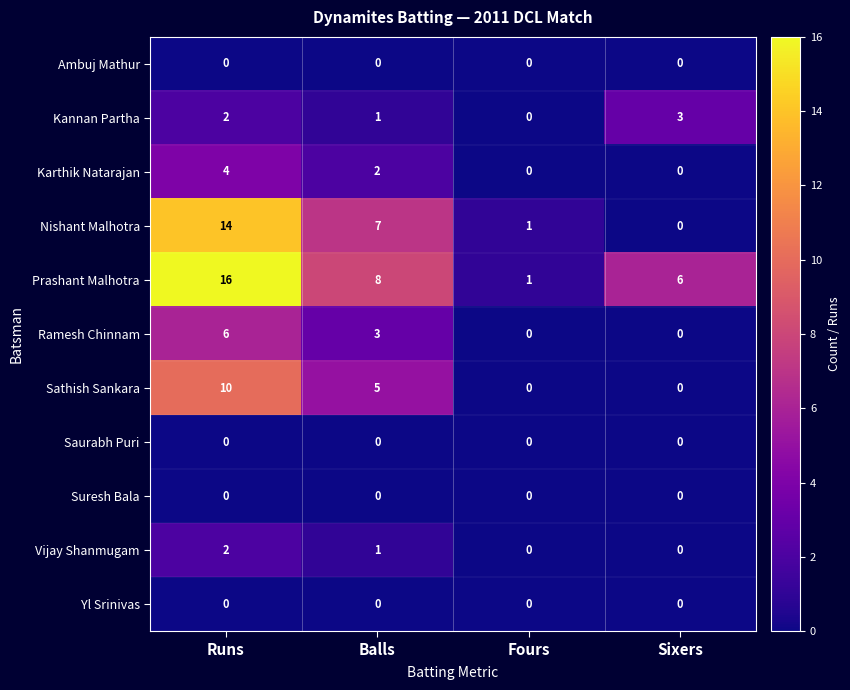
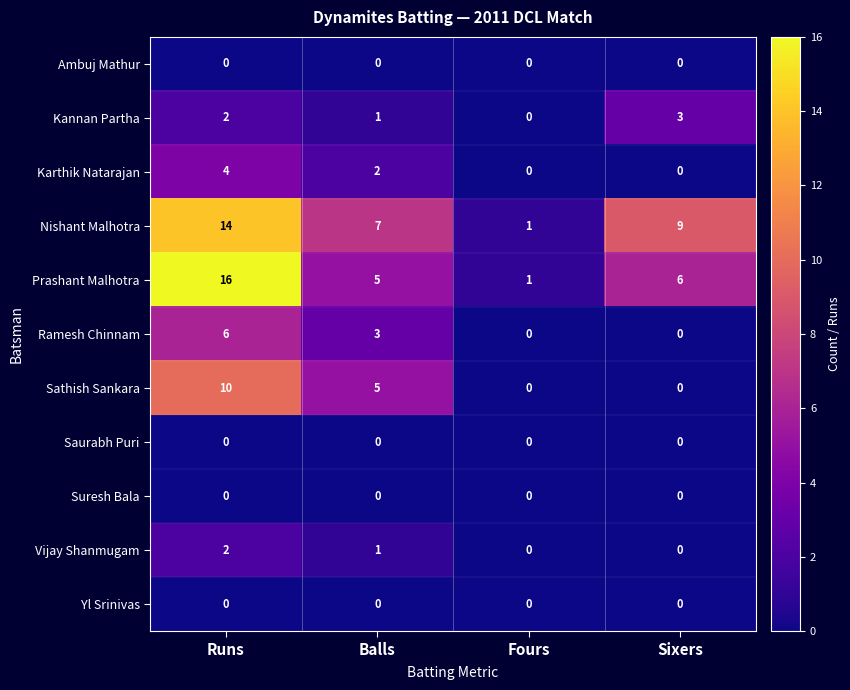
Nishant Malhotra, Sixers: 0 -> 9
Prashant Malhotra, Balls: 8 -> 5
